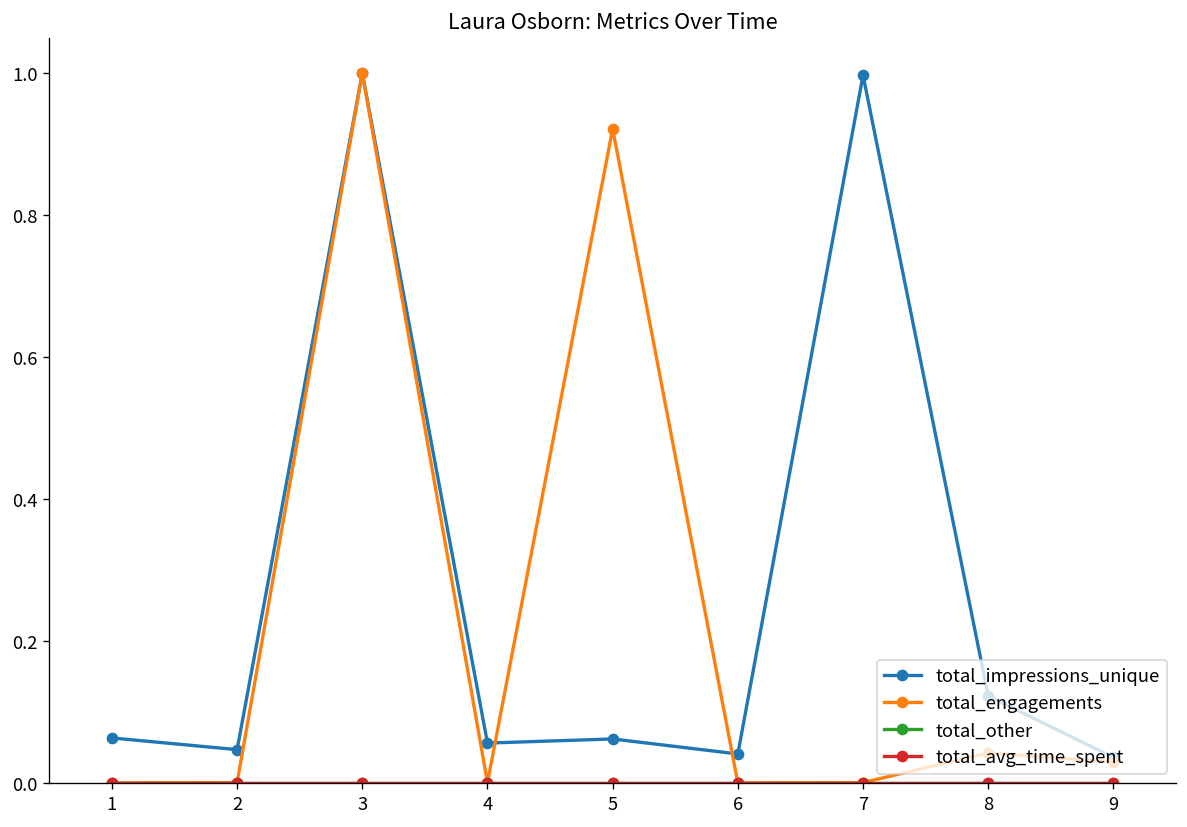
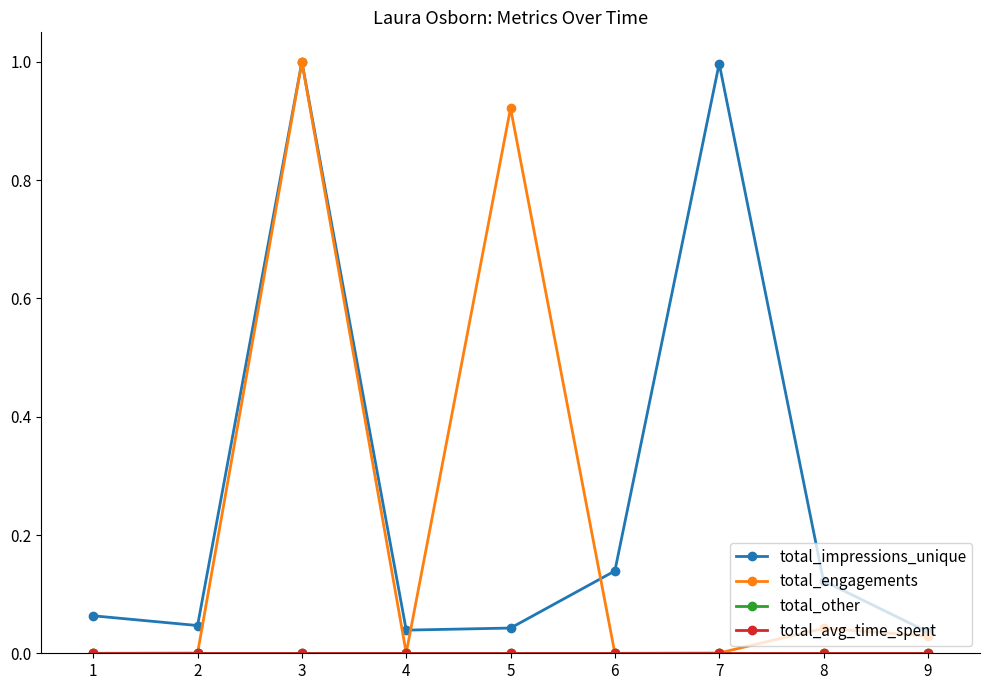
total_impressions_unique, 4: 0.06 -> 0.04
total_impressions_unique, 5: 0.06 -> 0.04
total_impressions_unique, 6: 0.04 -> 0.14
